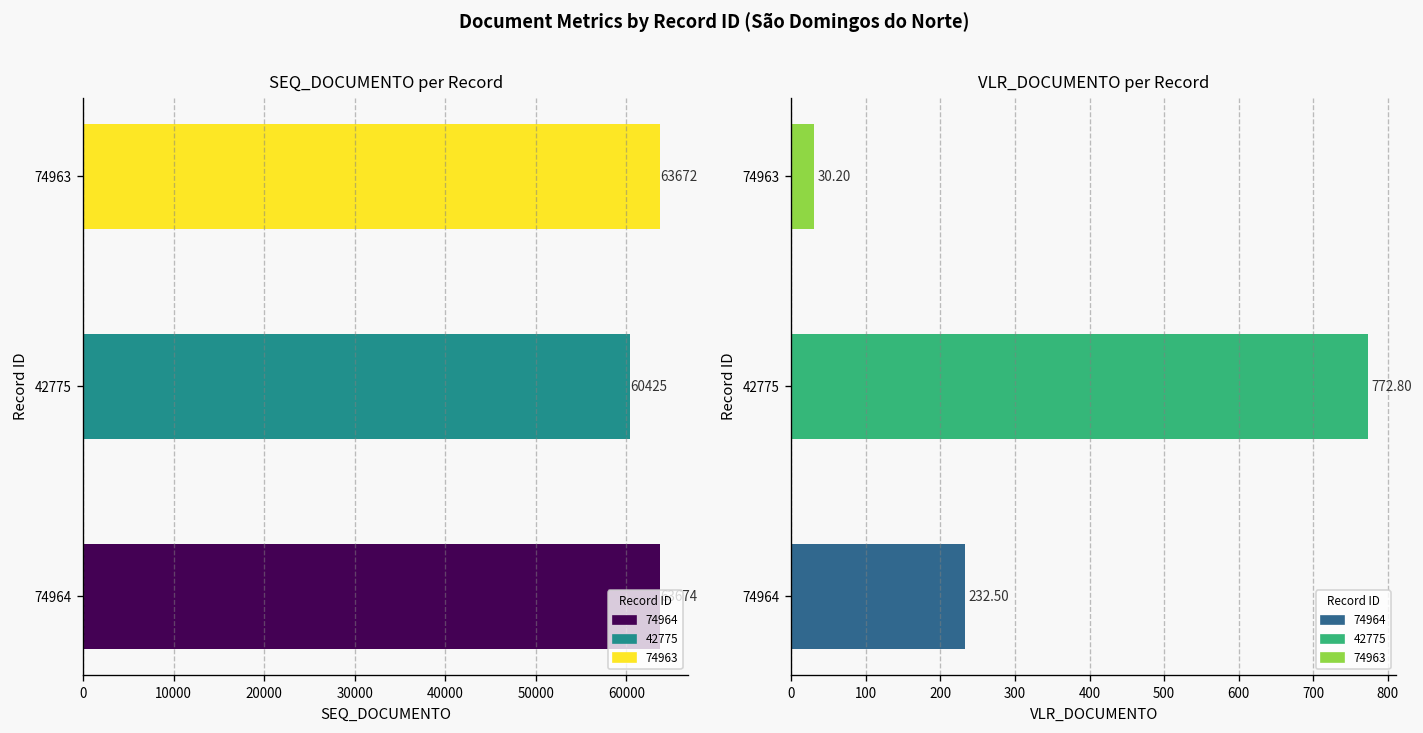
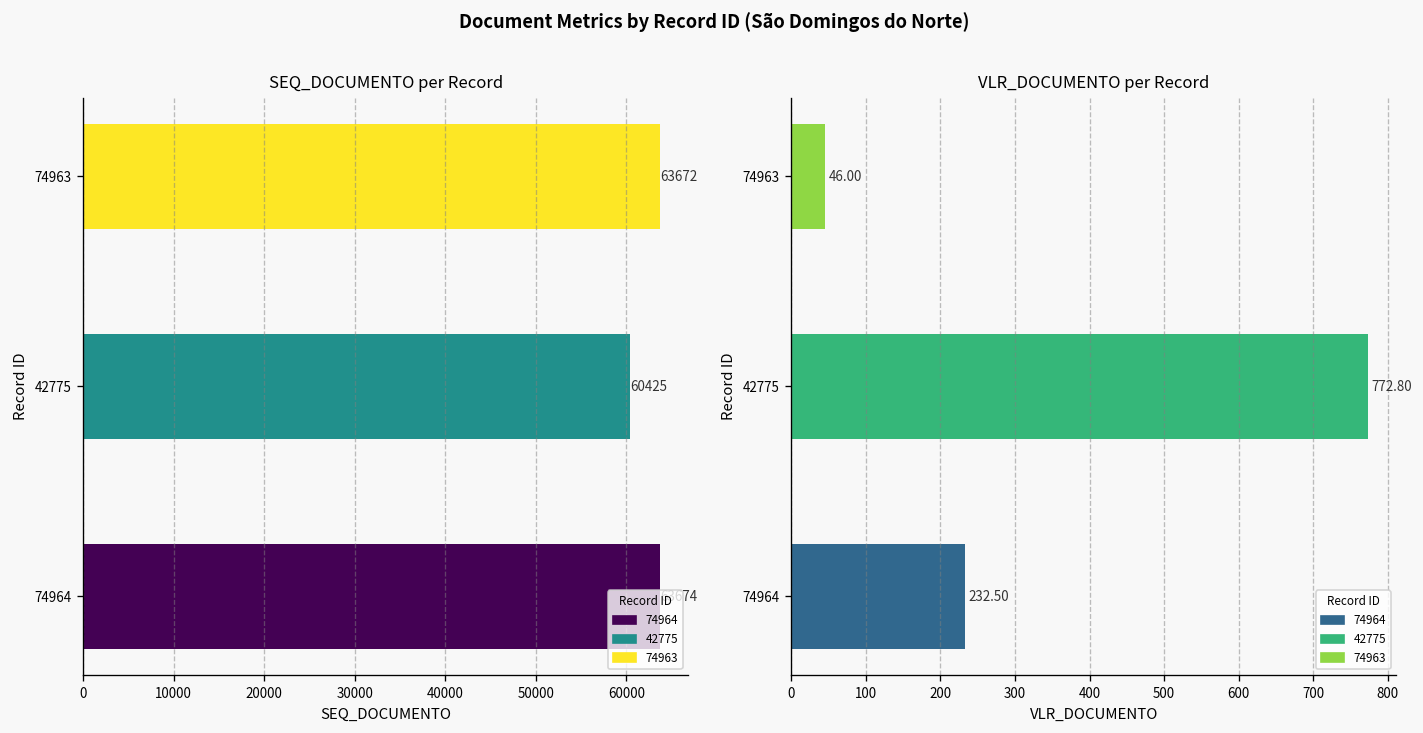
VLR_DOCUMENTO per Record, 74963: 30.20 -> 46.00
